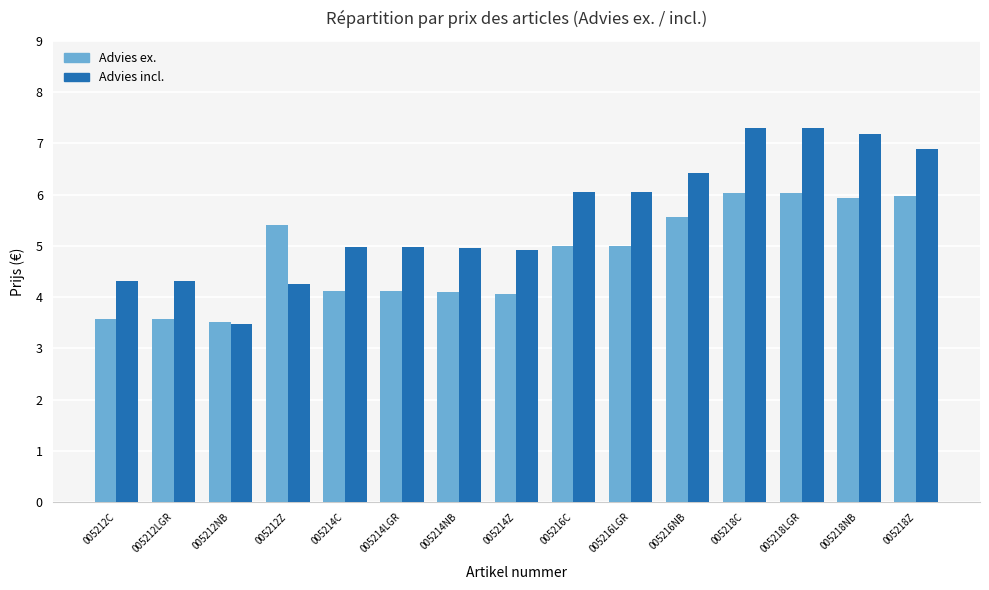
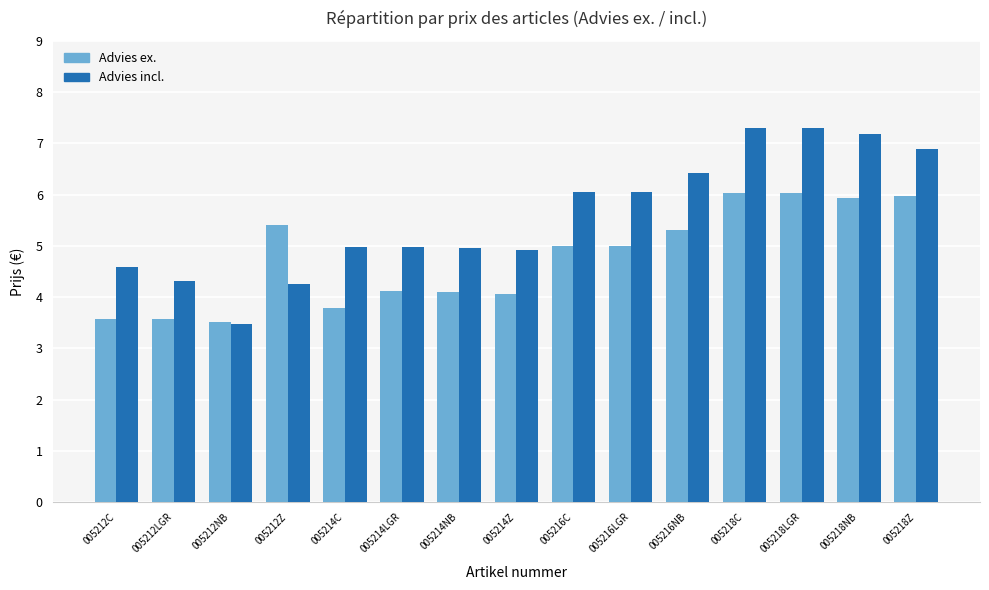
Advies incl., 005212C: 4.3 -> 4.6
Advies ex., 005214C: 4.1 -> 3.8
Advies ex., 005216NB: 5.6 -> 5.3
